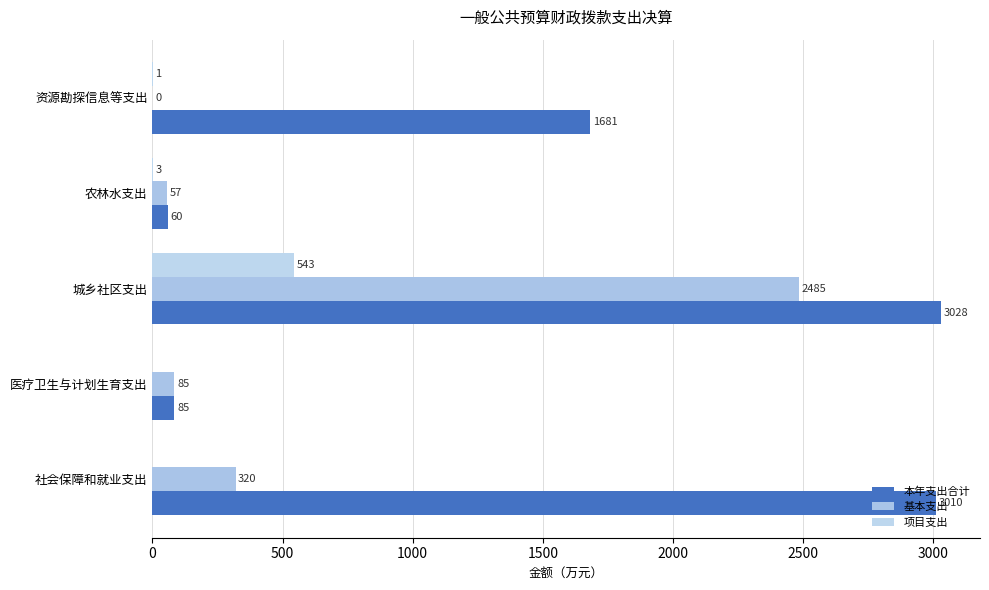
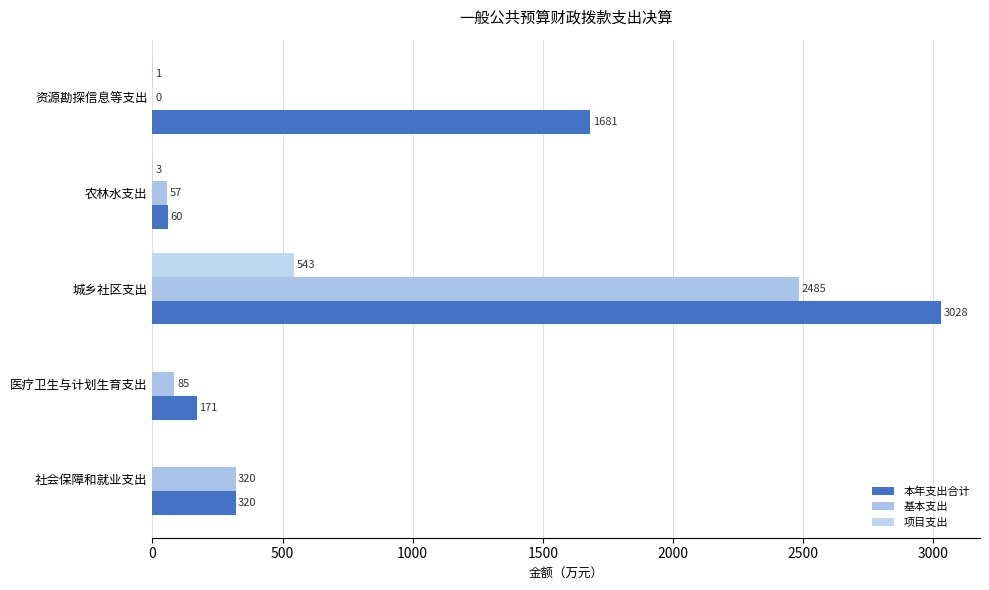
本年支出合计, 医疗卫生与计划生育支出: 85 -> 171
本年支出合计, 社会保障和就业支出: 3010 -> 320
